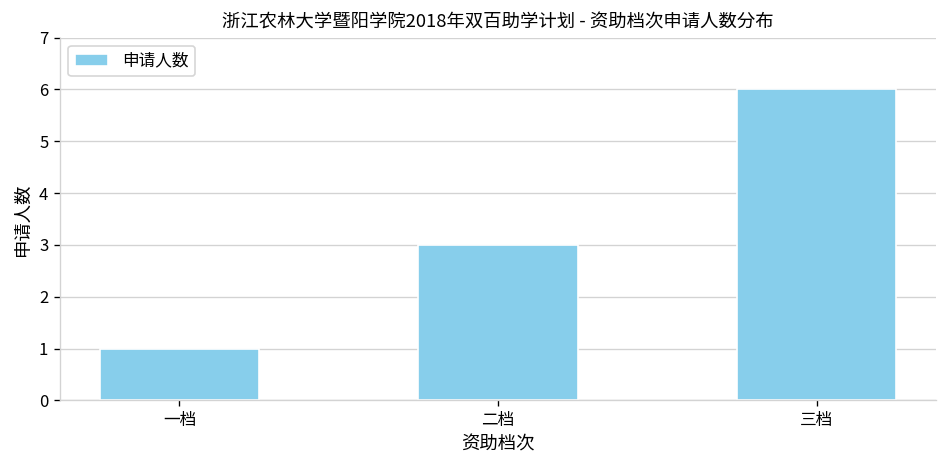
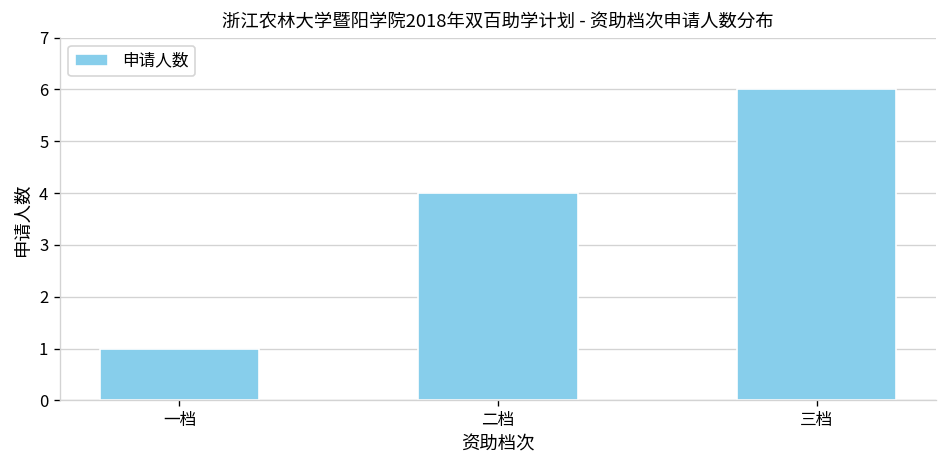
二档: 3 -> 4
